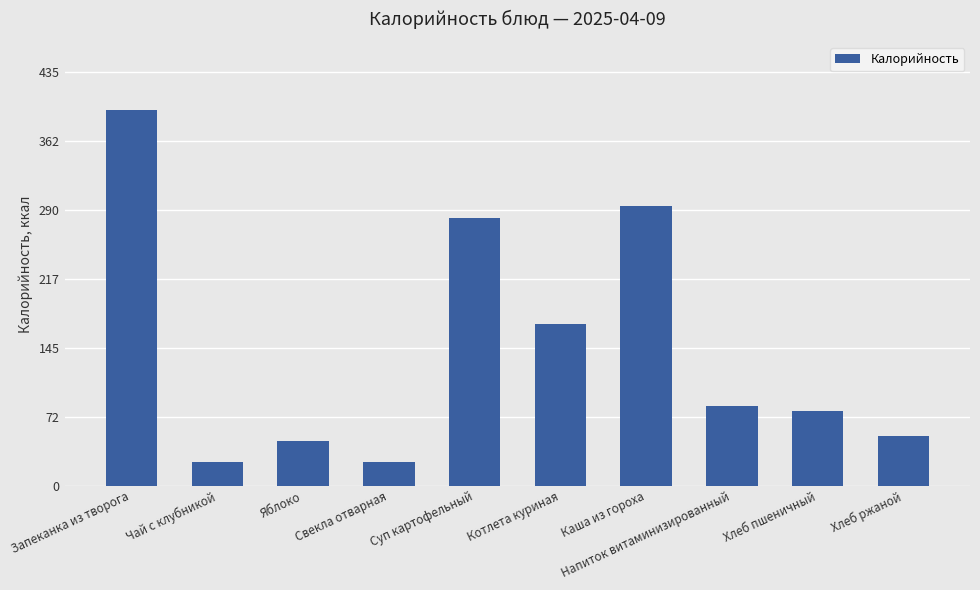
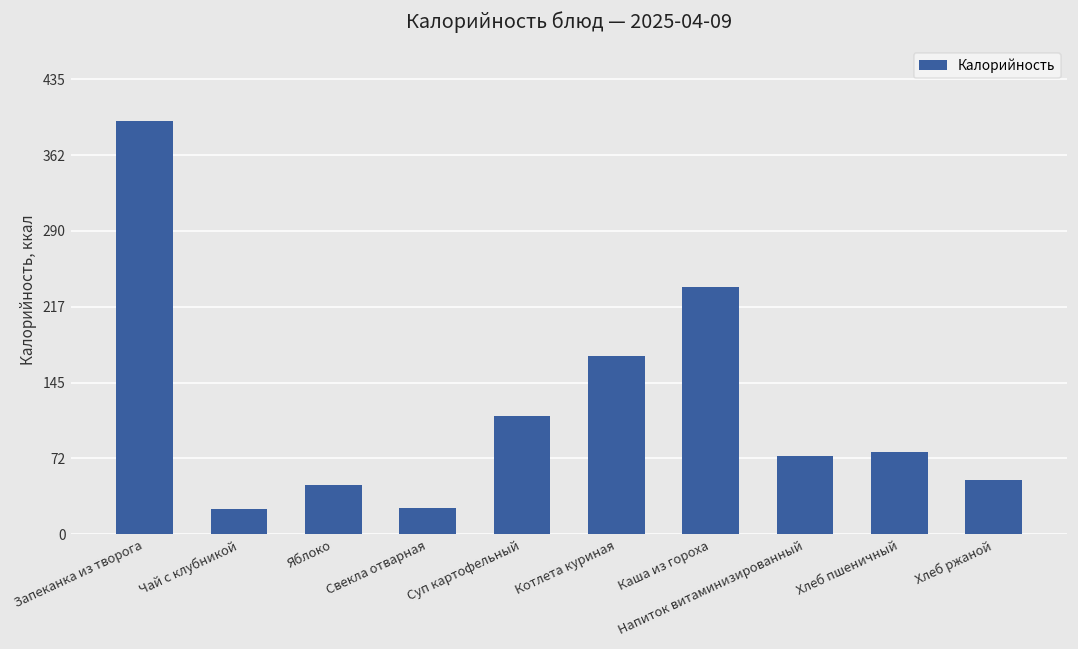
Суп картофельный: 280 -> 110
Каша из гороха: 290 -> 240
Напиток витаминизированный: 84 -> 75
